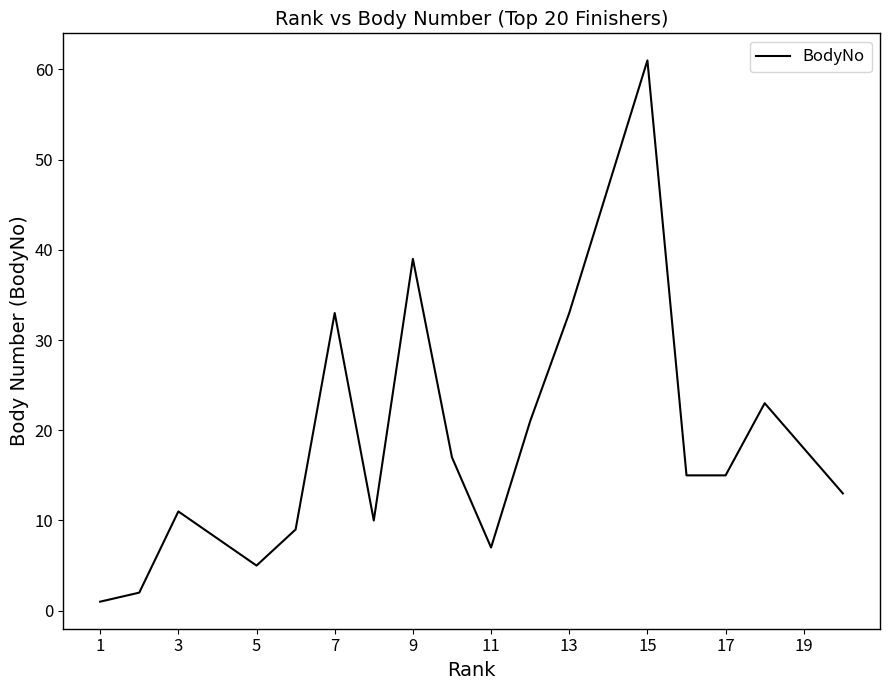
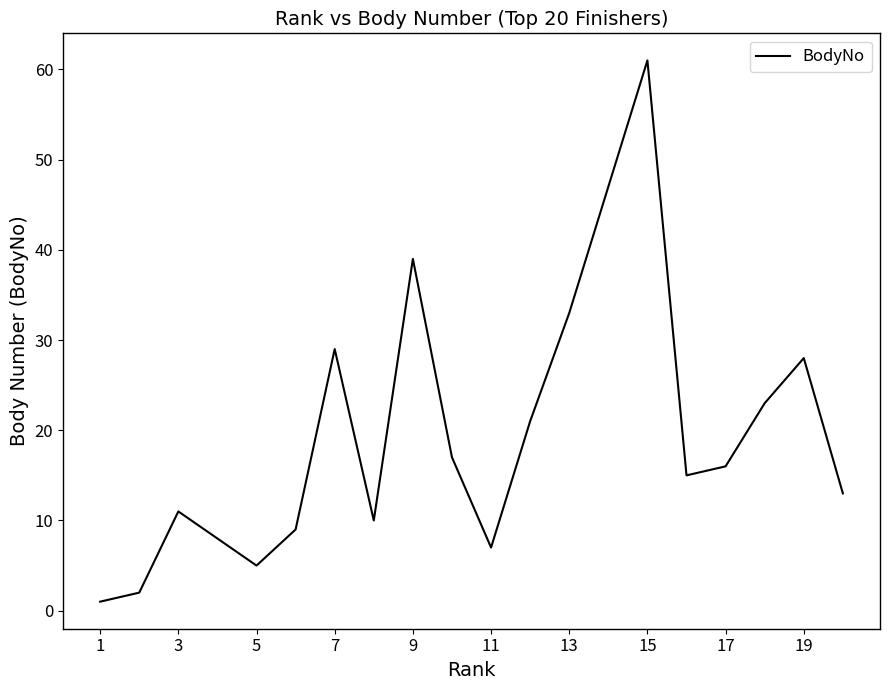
7: 33 -> 29
17: 15 -> 16
19: 18 -> 28
